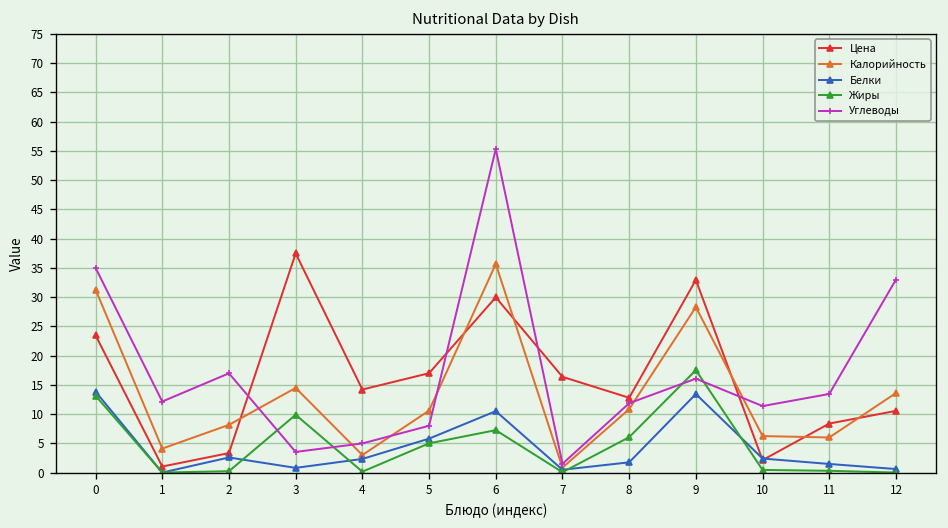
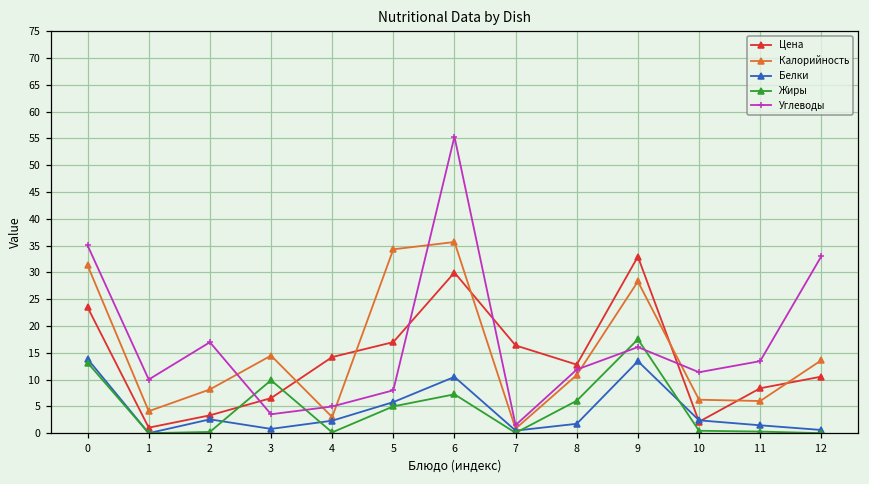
Углеводы, 1: 12 -> 10
Цена, 3: 37 -> 7
Калорийность, 5: 11 -> 34
